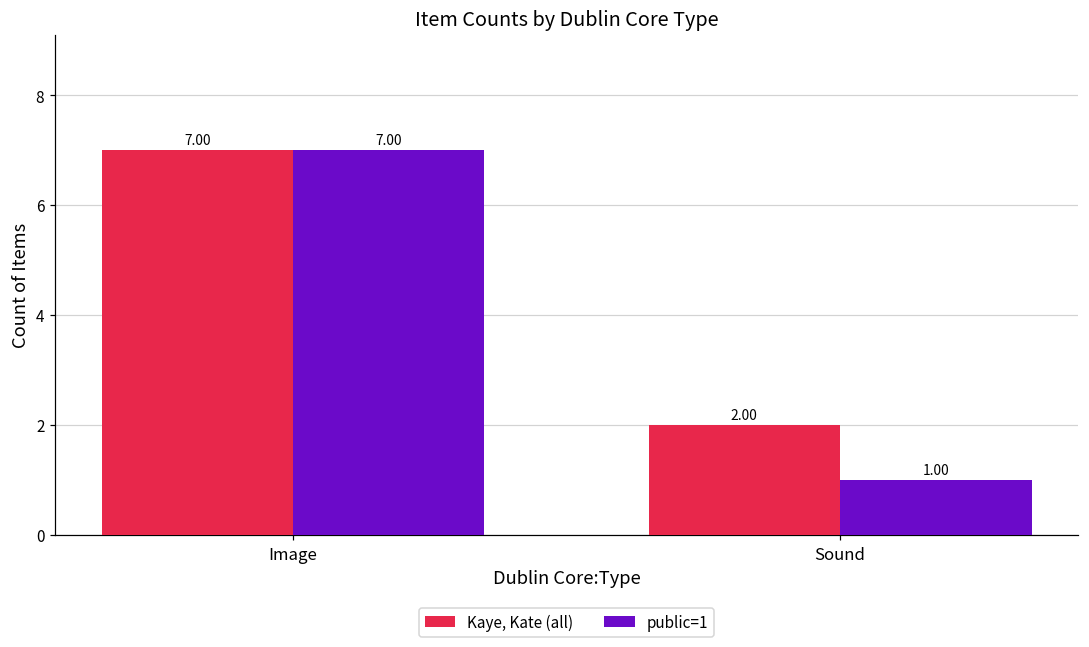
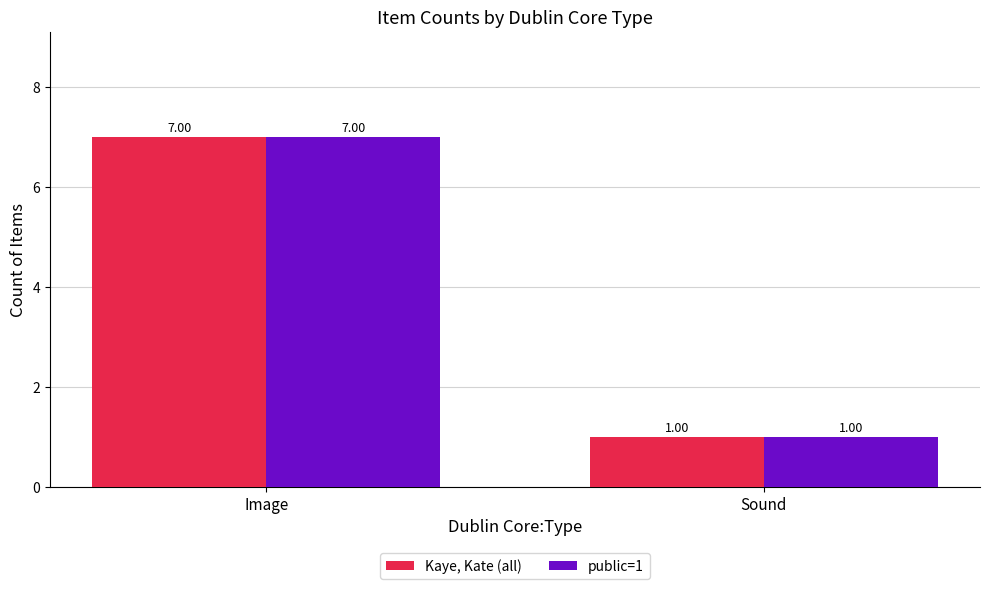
Kaye, Kate (all), Sound: 2.00 -> 1.00
